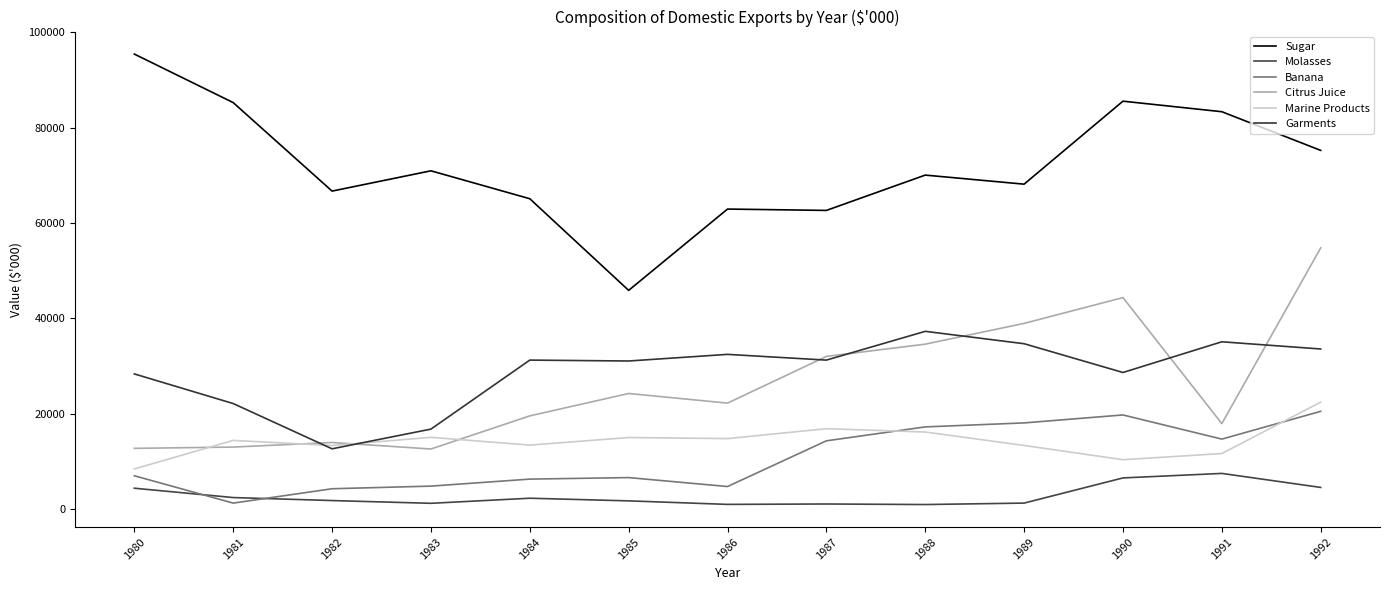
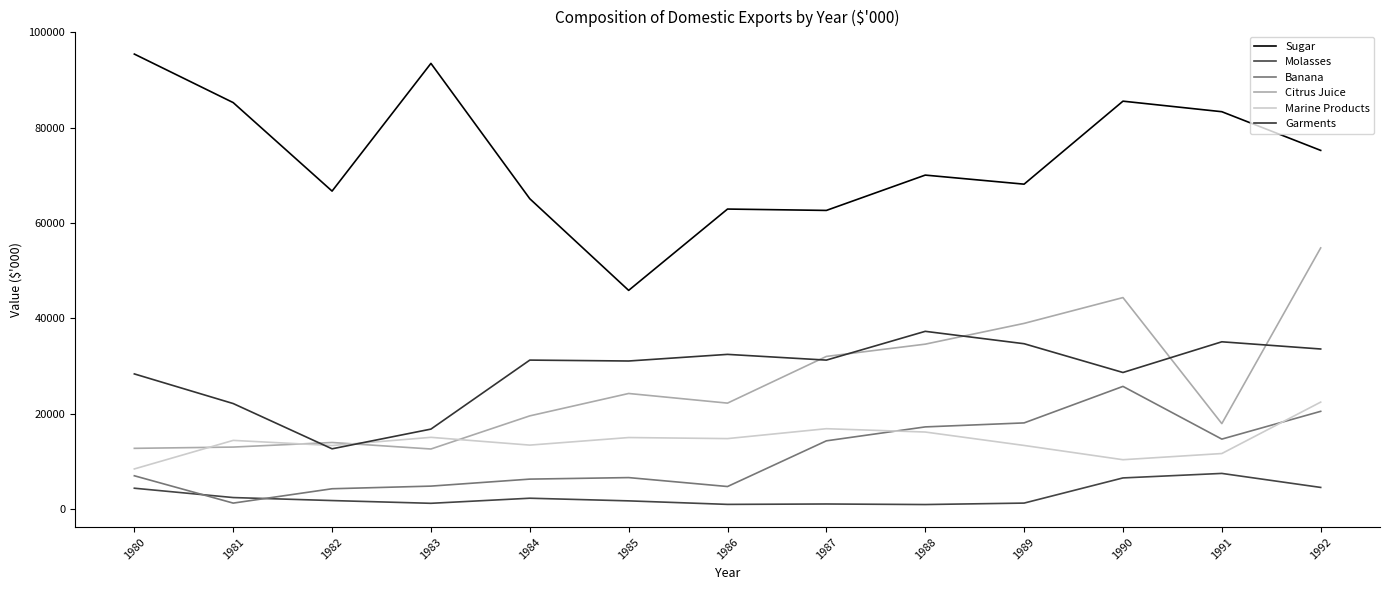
Sugar, 1983: 71000 -> 93000
Banana, 1990: 20000 -> 26000
